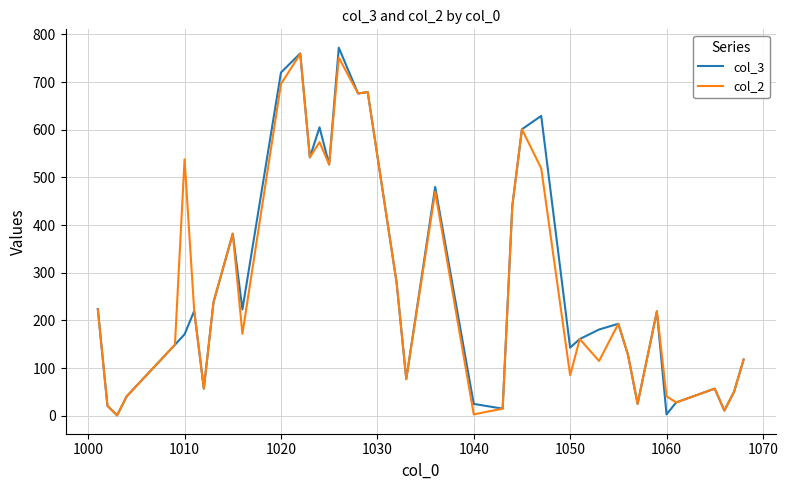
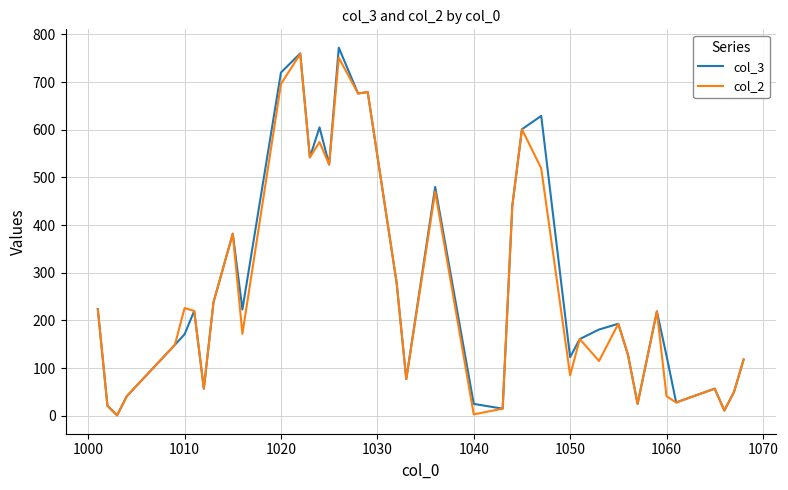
col_2, 1010: 540 -> 230
col_3, 1050: 140 -> 120
col_3, 1060: 0 -> 130
